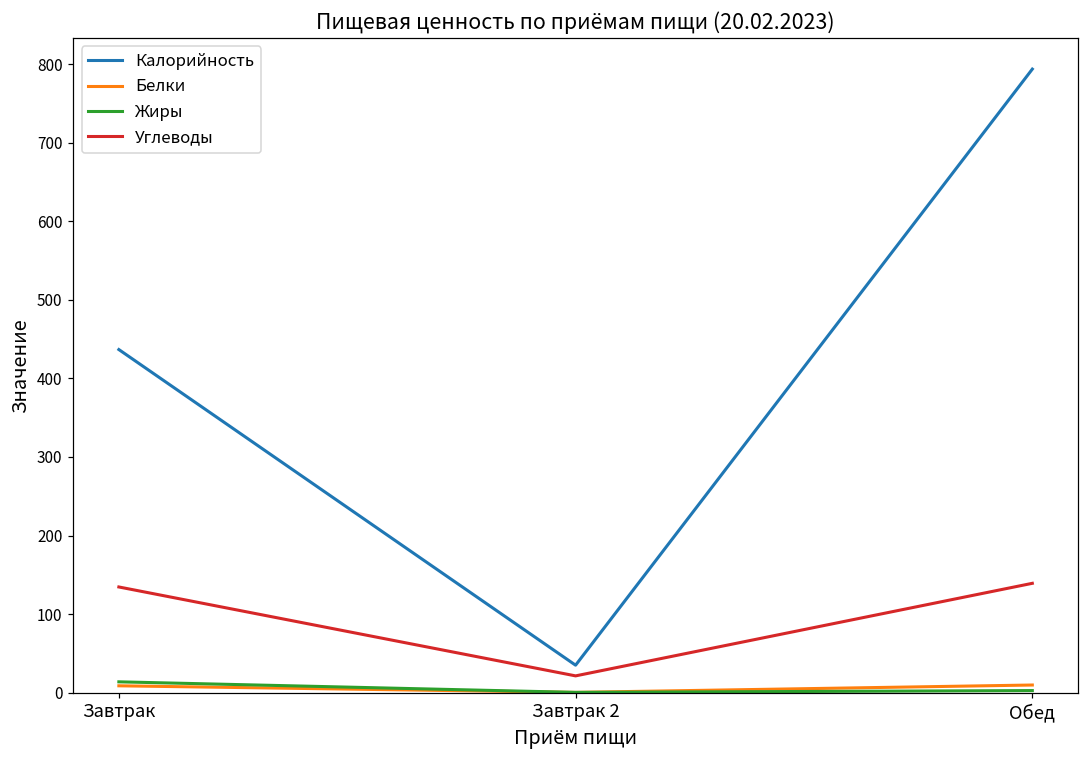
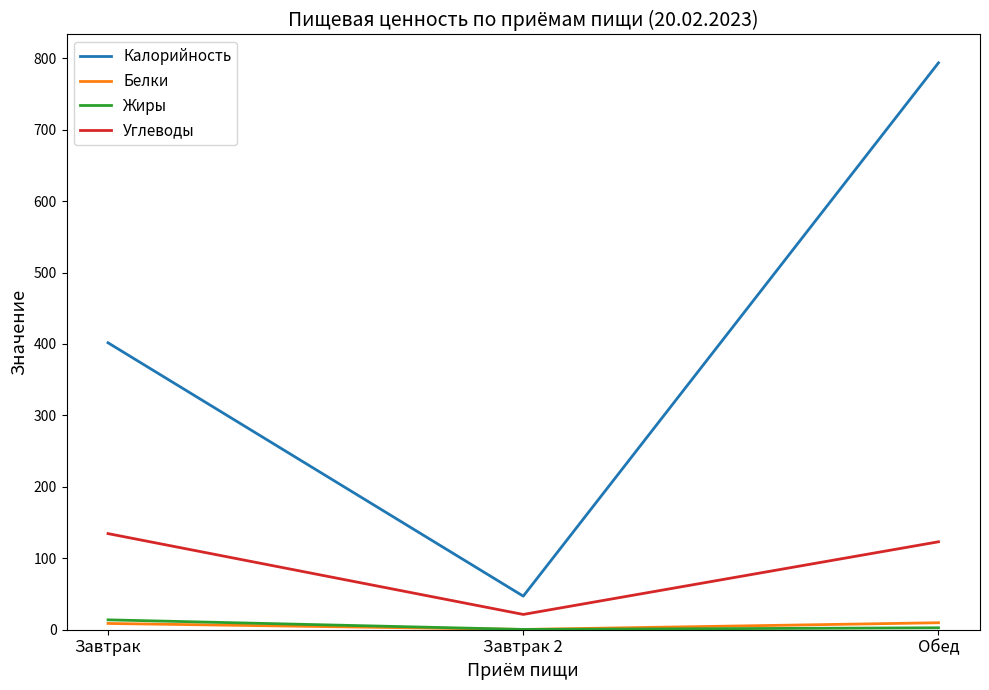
Калорийность, Завтрак: 440 -> 400
Калорийность, Завтрак 2: 40 -> 50
Углеводы, Обед: 140 -> 120
